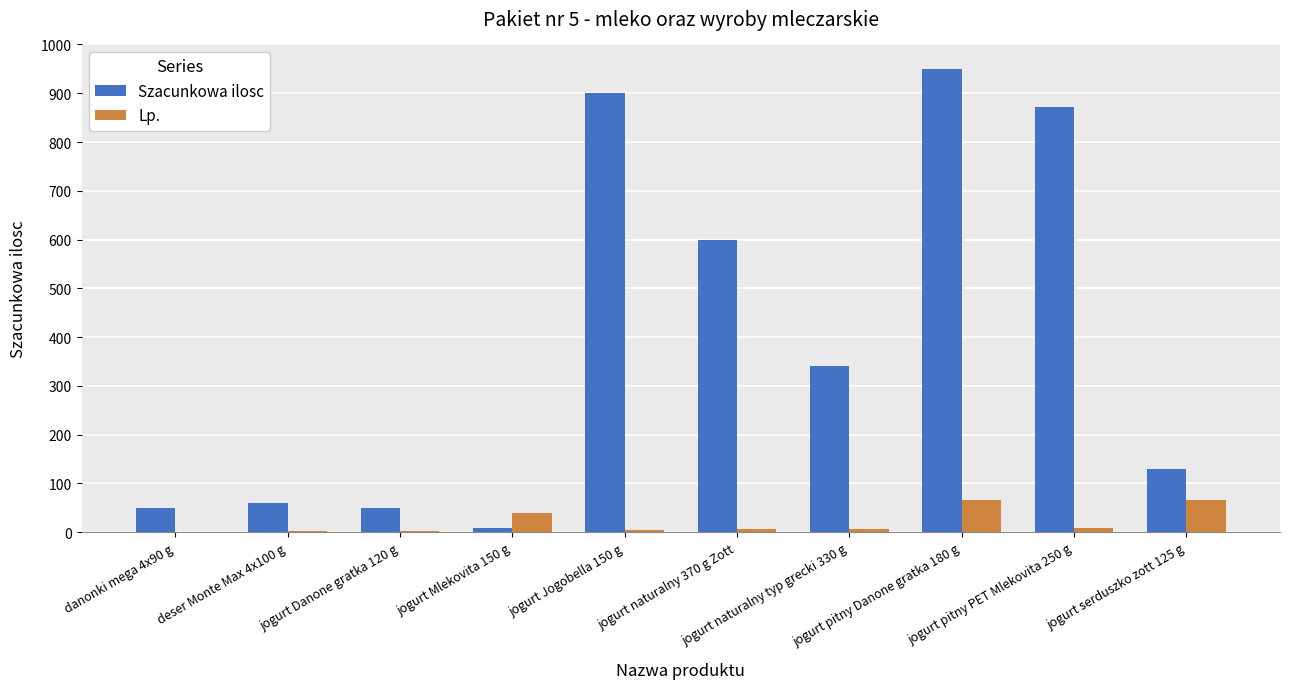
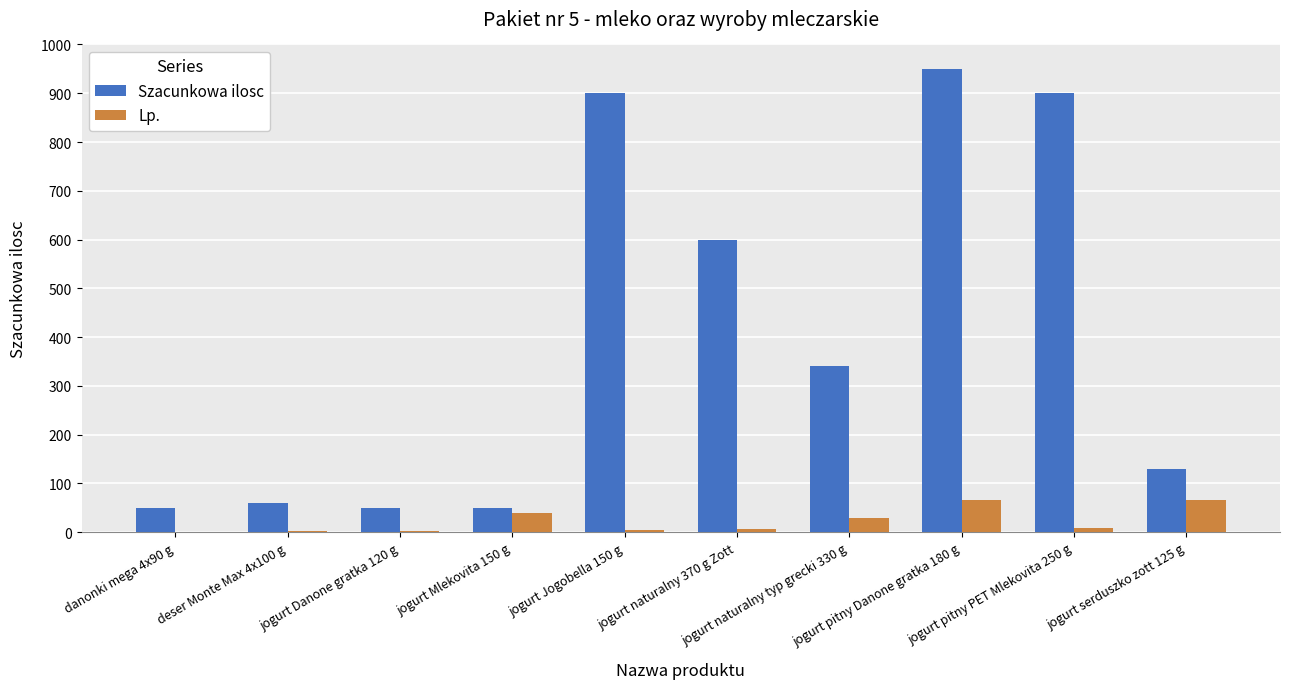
Szacunkowa ilosc, jogurt Mlekovita 150 g: 10 -> 50
Lp., jogurt naturalny typ grecki 330 g: 10 -> 30
Szacunkowa ilosc, jogurt pitny PET Mlekovita 250 g: 870 -> 900
